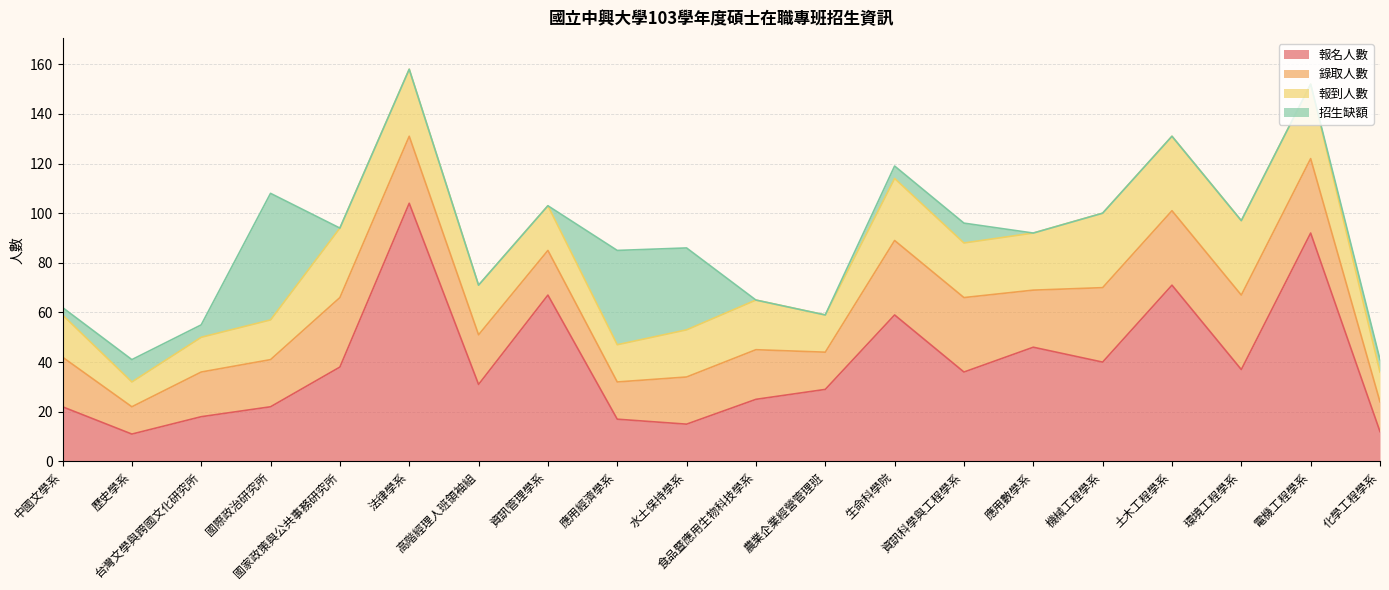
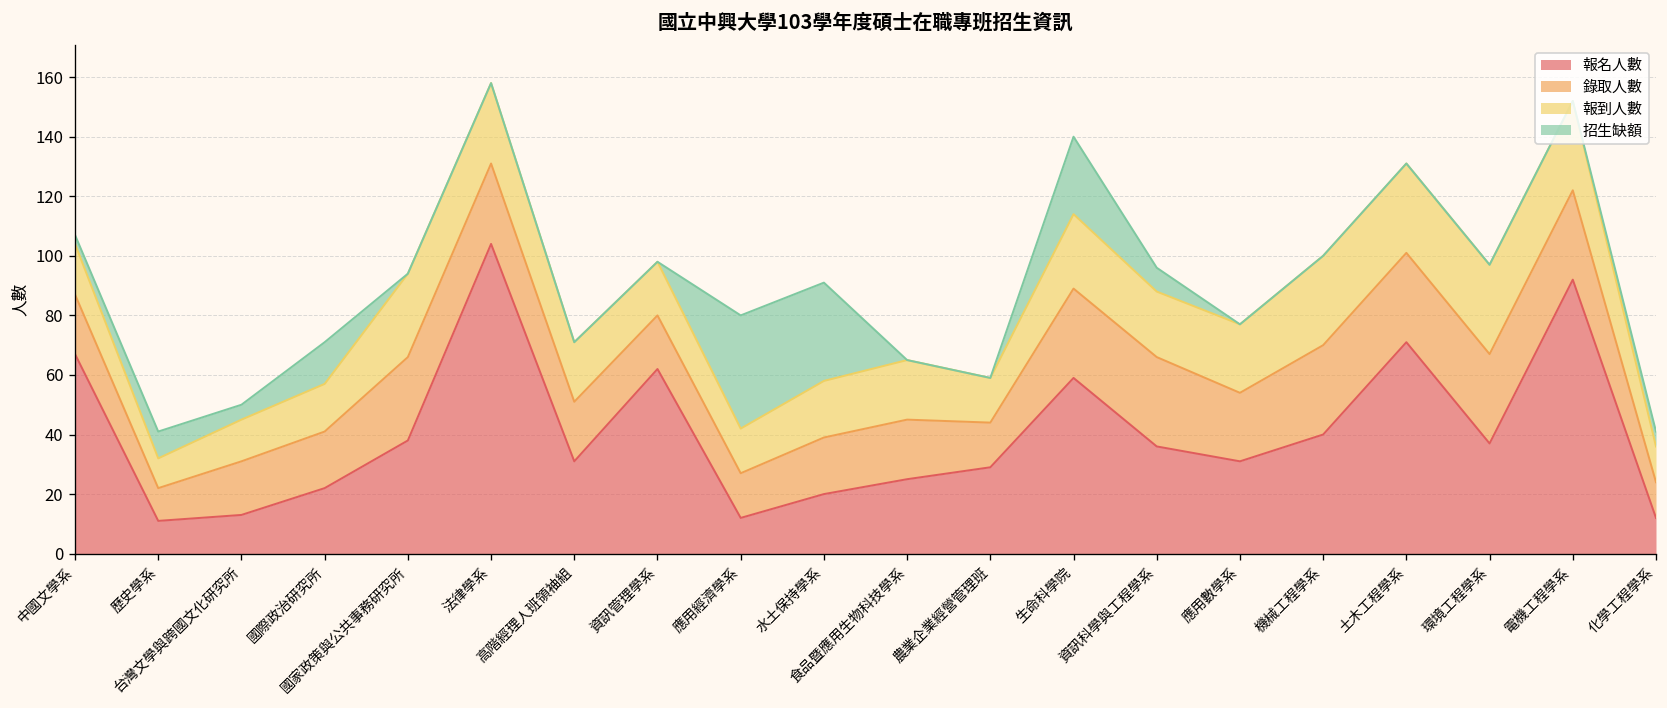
報名人數, 中國文學系: 22 -> 67
報名人數, 台灣文學與跨國文化研究所: 18 -> 13
招生缺額, 國際政治研究所: 51 -> 14
報名人數, 資訊管理學系: 67 -> 62
報名人數, 應用經濟學系: 17 -> 12
報名人數, 水土保持學系: 15 -> 20
招生缺額, 生命科學院: 5 -> 26
報名人數, 應用數學系: 46 -> 31
